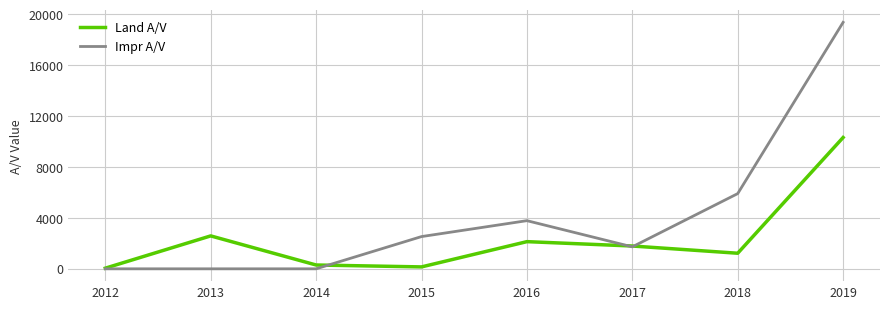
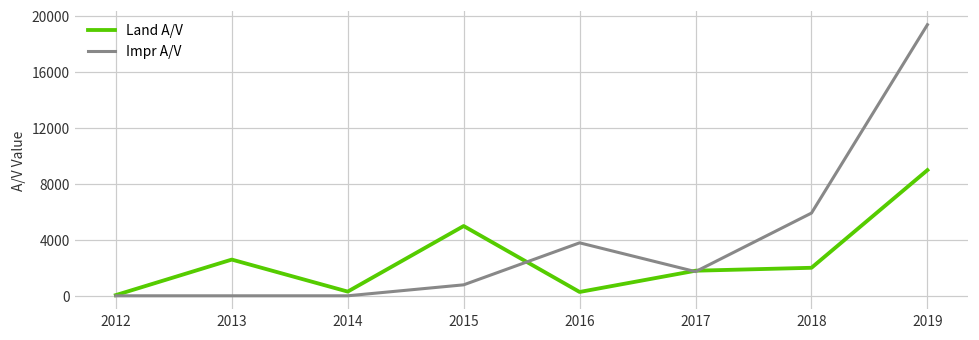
Land A/V, 2015: 200 -> 5000
Impr A/V, 2015: 2500 -> 800
Land A/V, 2016: 2100 -> 300
Land A/V, 2018: 1200 -> 2000
Land A/V, 2019: 10300 -> 9000
